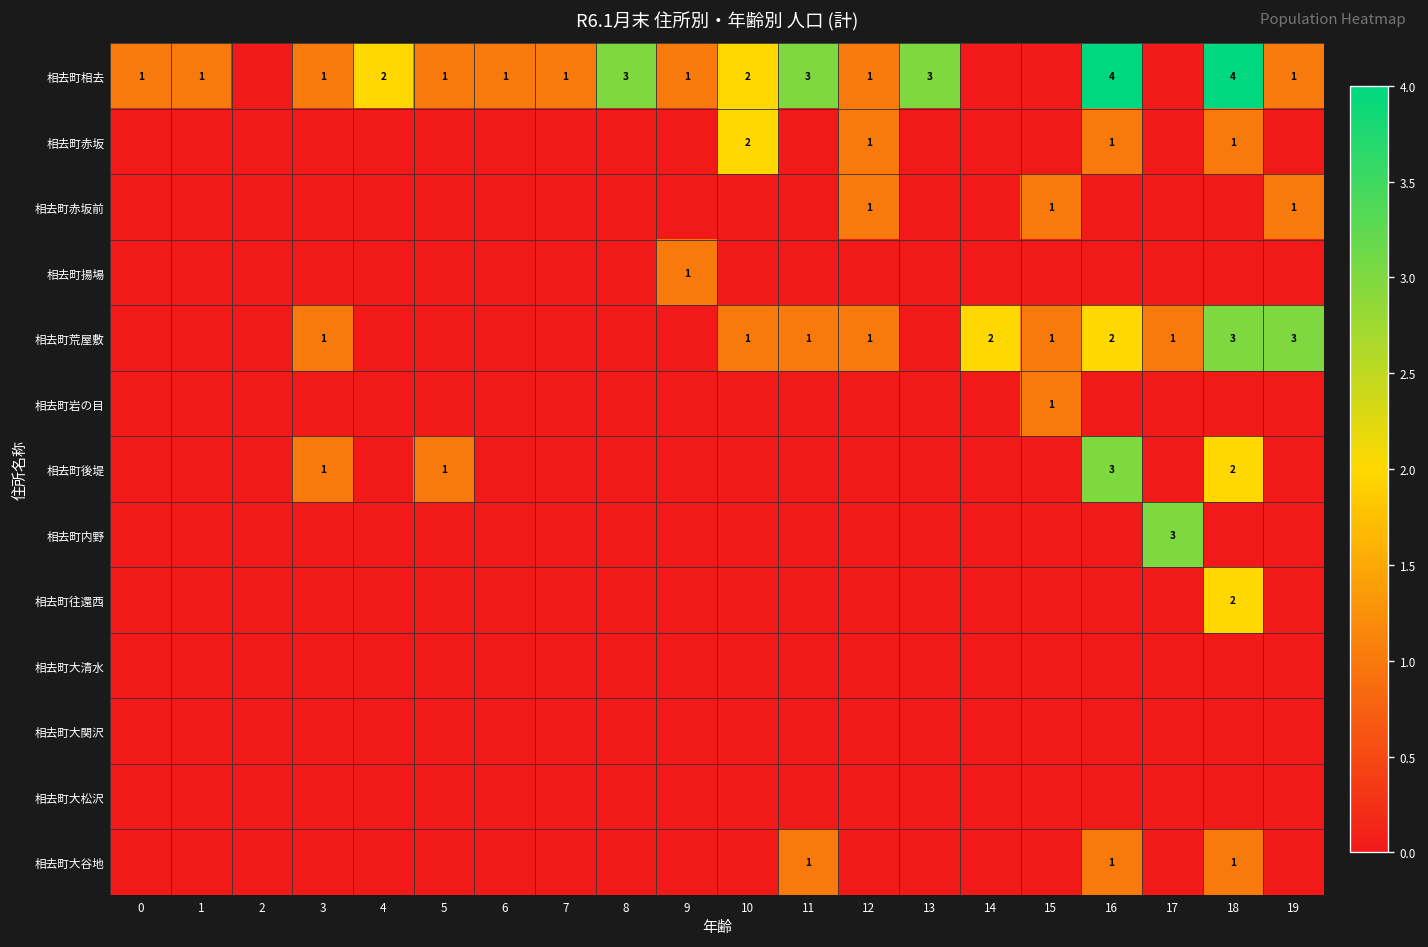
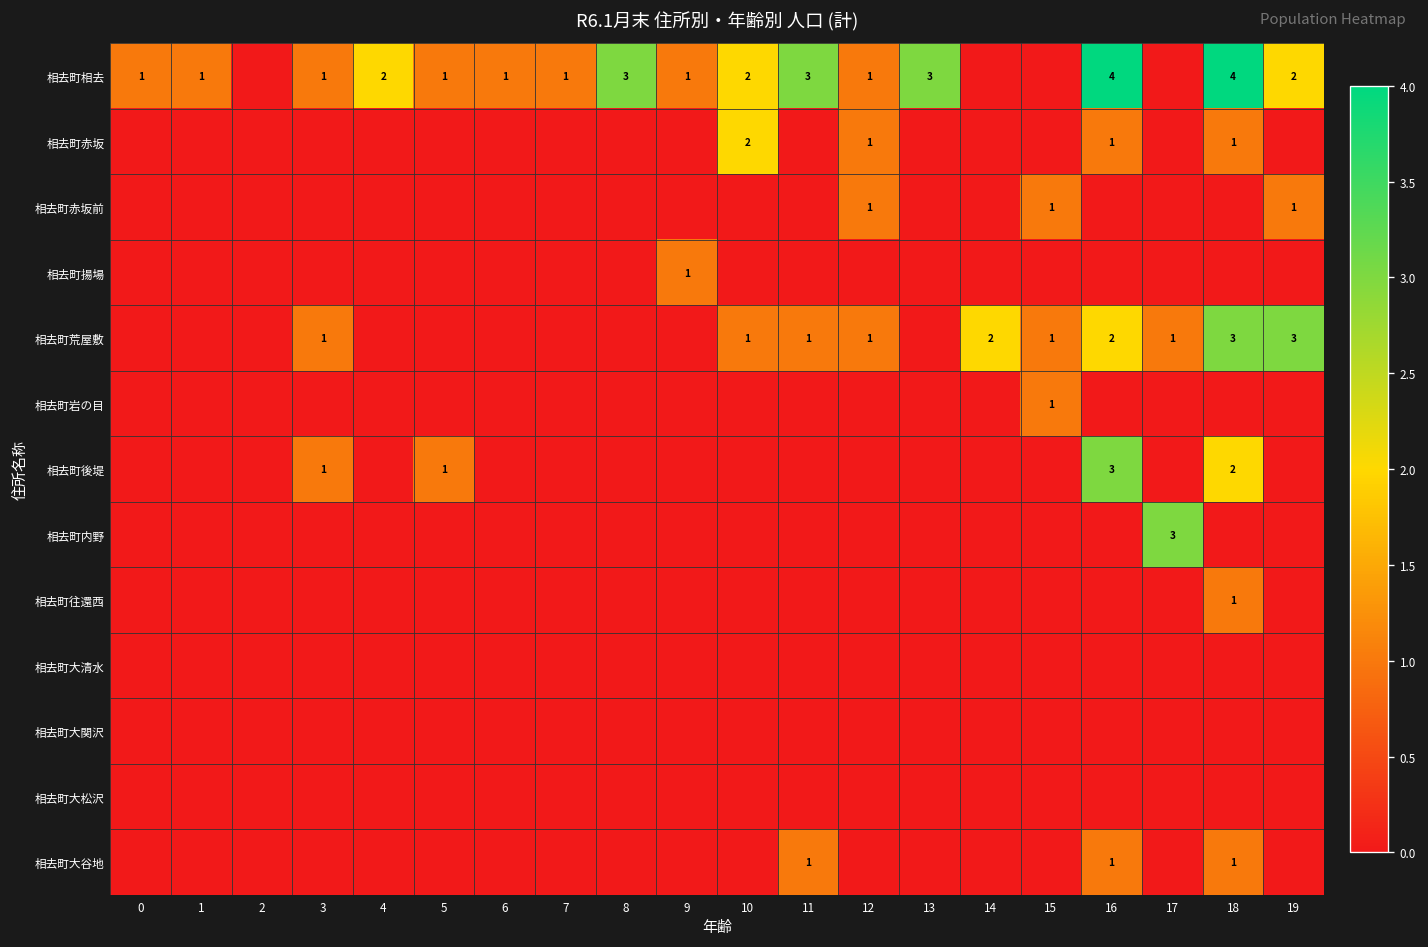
相去町相去, 19: 1 -> 2
相去町往還西, 18: 2 -> 1
